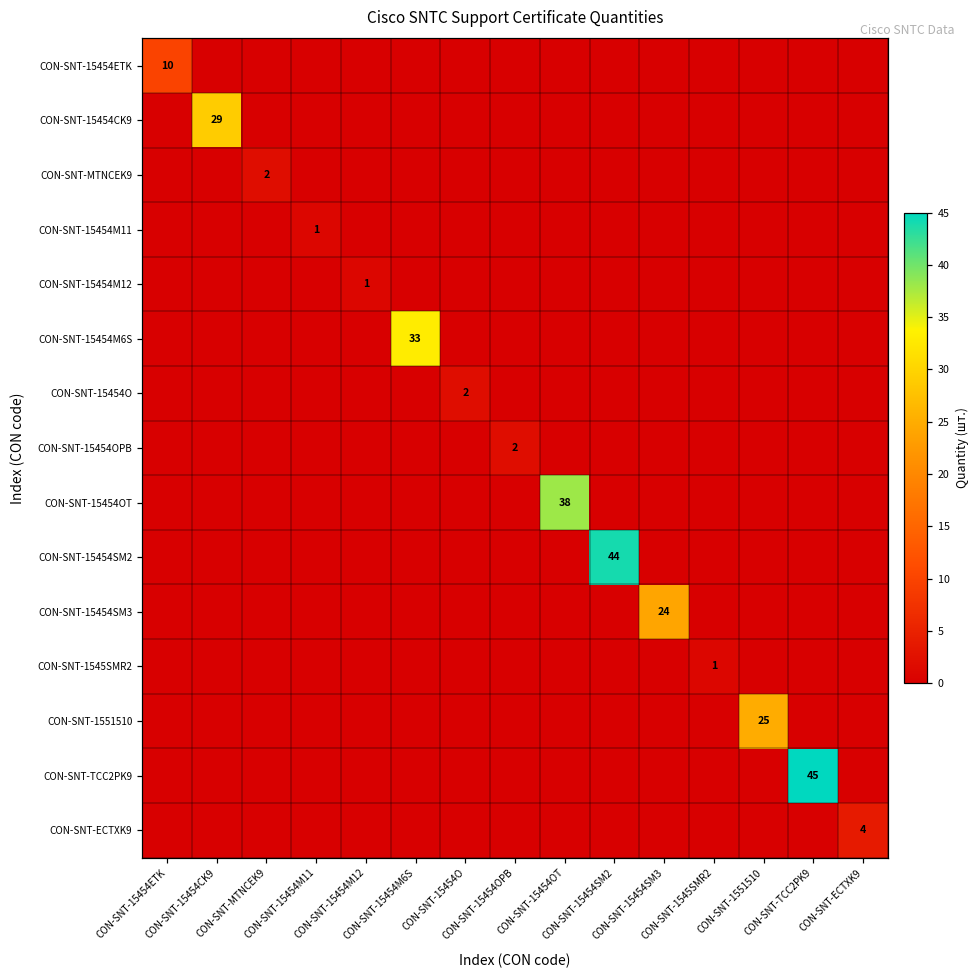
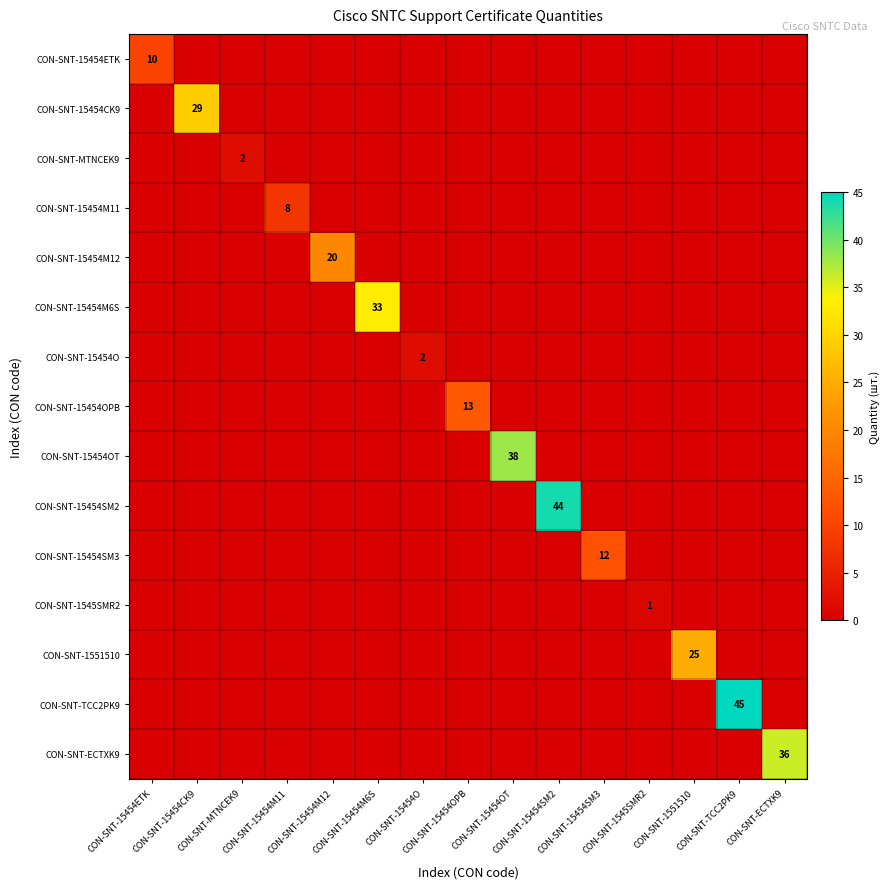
CON-SNT-15454M11, CON-SNT-15454M11: 1 -> 8
CON-SNT-15454M12, CON-SNT-15454M12: 1 -> 20
CON-SNT-15454OPB, CON-SNT-15454OPB: 2 -> 13
CON-SNT-15454SM3, CON-SNT-15454SM3: 24 -> 12
CON-SNT-ECTXK9, CON-SNT-ECTXK9: 4 -> 36
